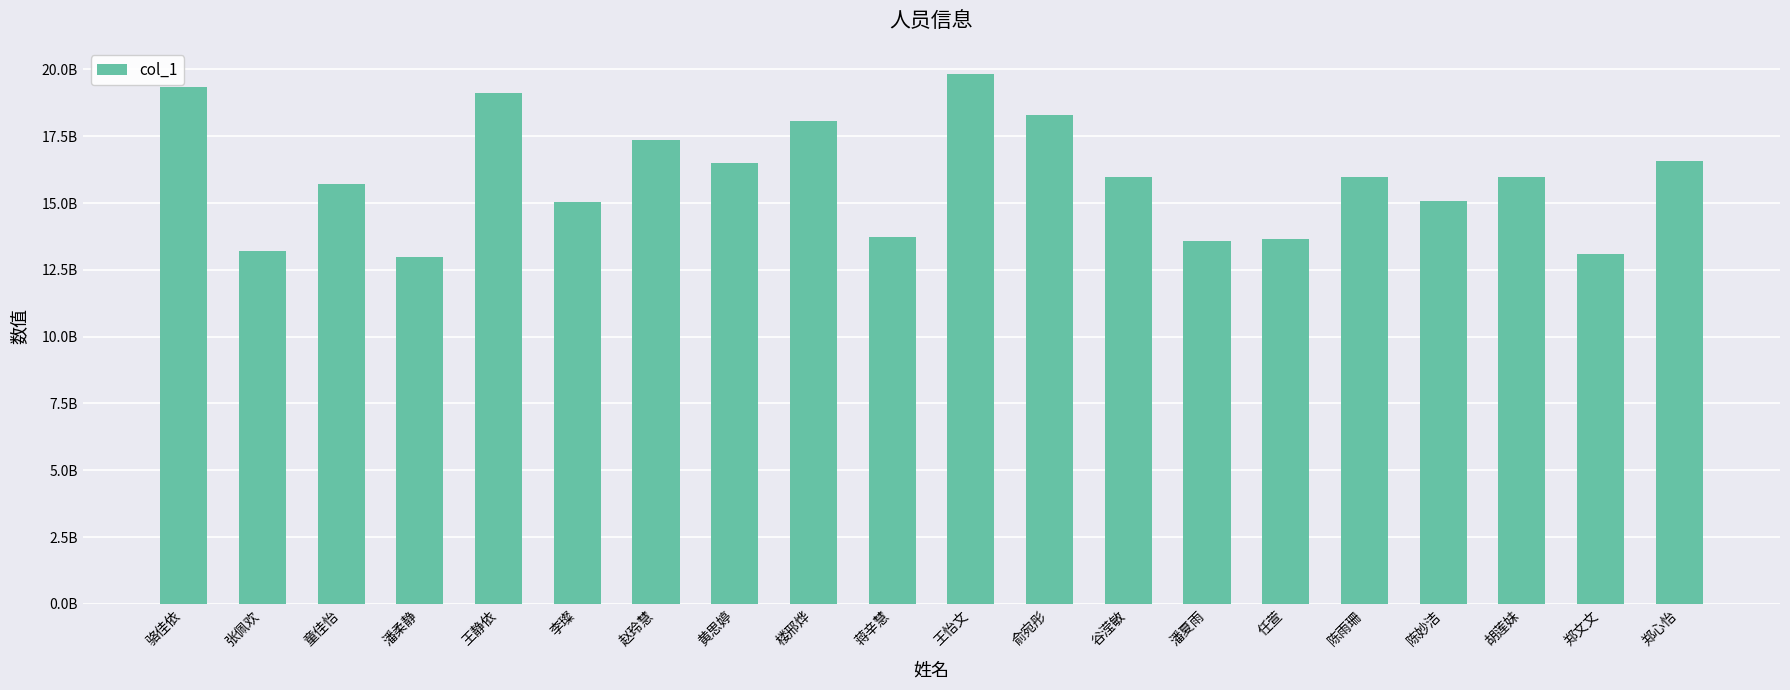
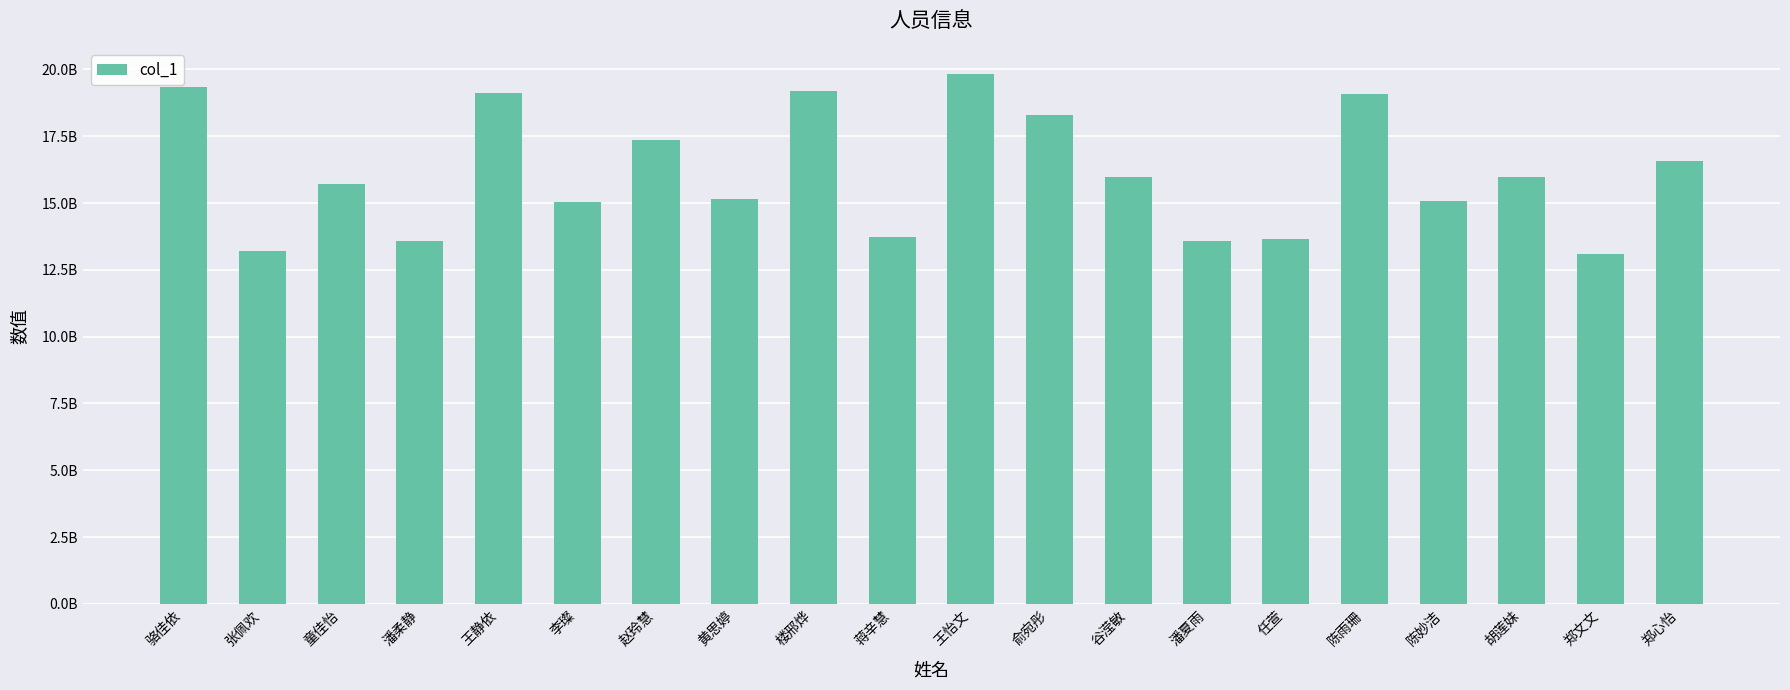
潘柔静: 13000000000 -> 13600000000
黄思婷: 16500000000 -> 15200000000
楼邢烨: 18100000000 -> 19200000000
陈雨珊: 16000000000 -> 19100000000
